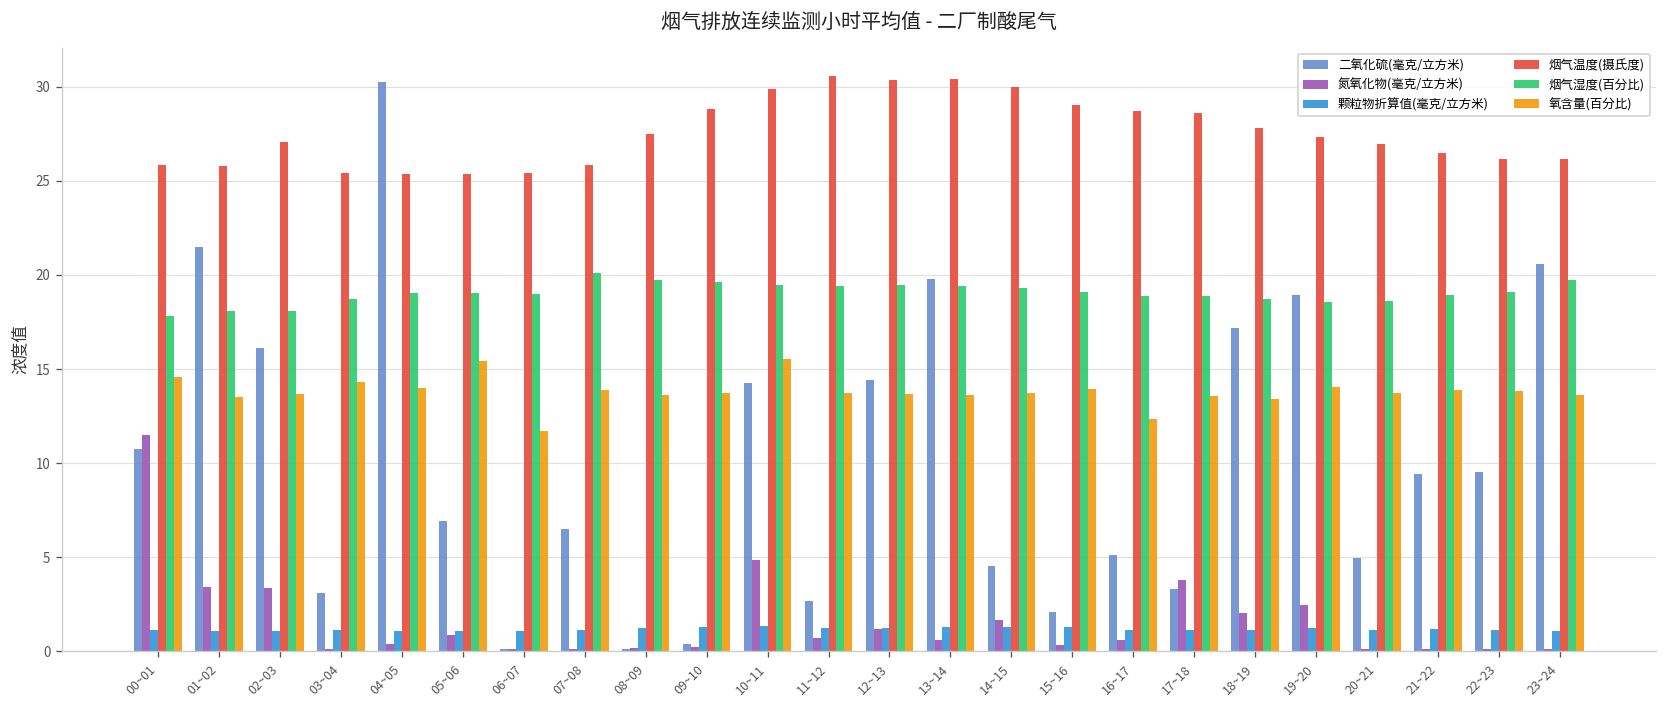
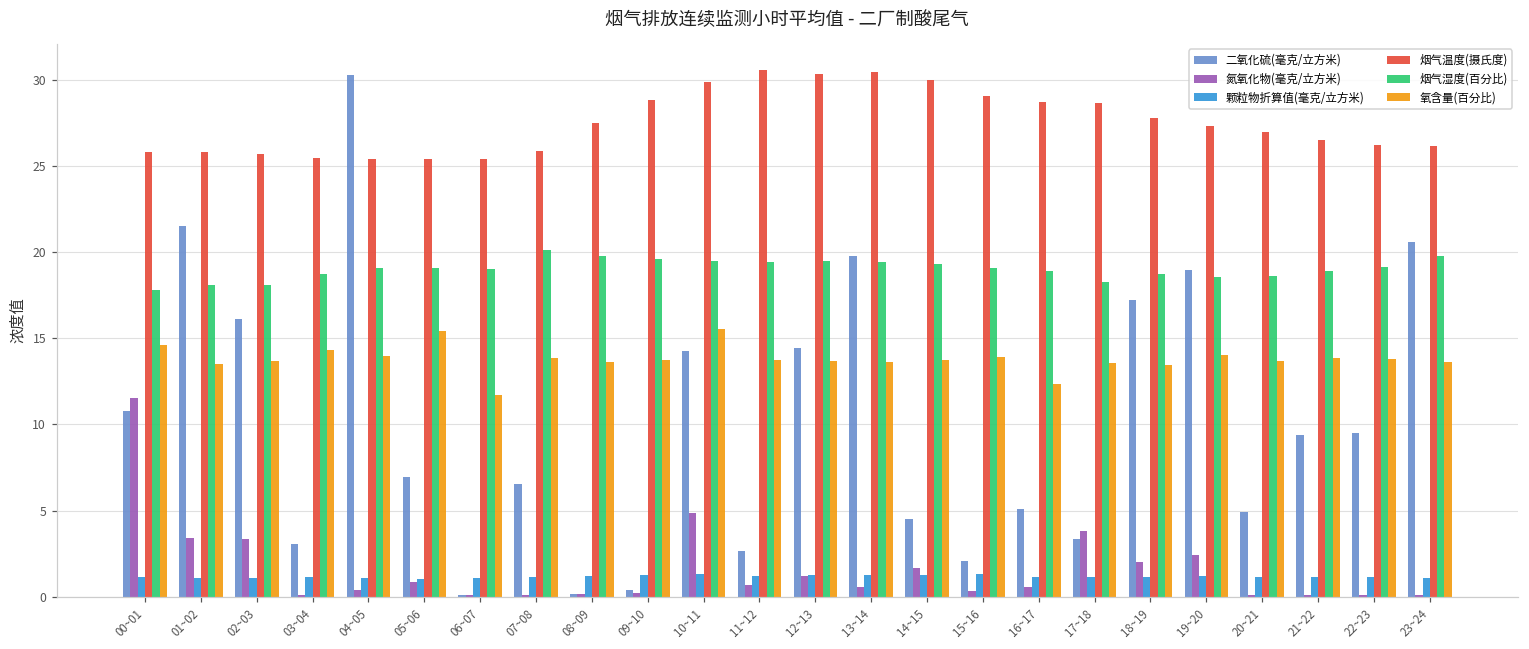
烟气温度(摄氏度), 02~03: 27.1 -> 25.7
烟气湿度(百分比), 17~18: 18.9 -> 18.3
